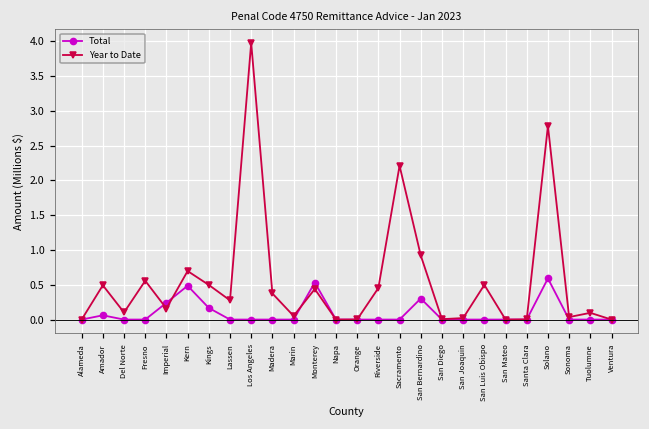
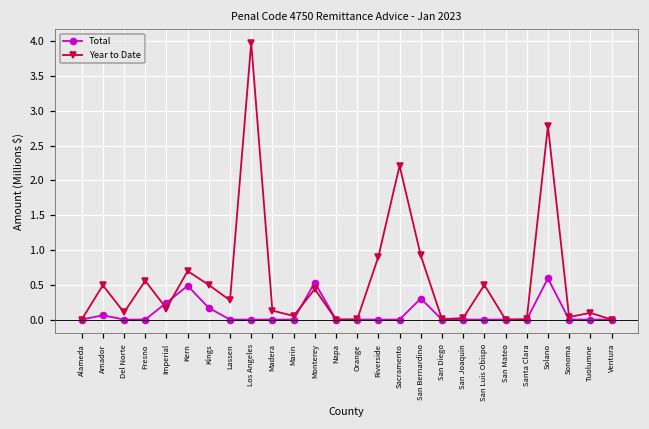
Year to Date, Madera: 0.4 -> 0.1
Year to Date, Riverside: 0.5 -> 0.9
